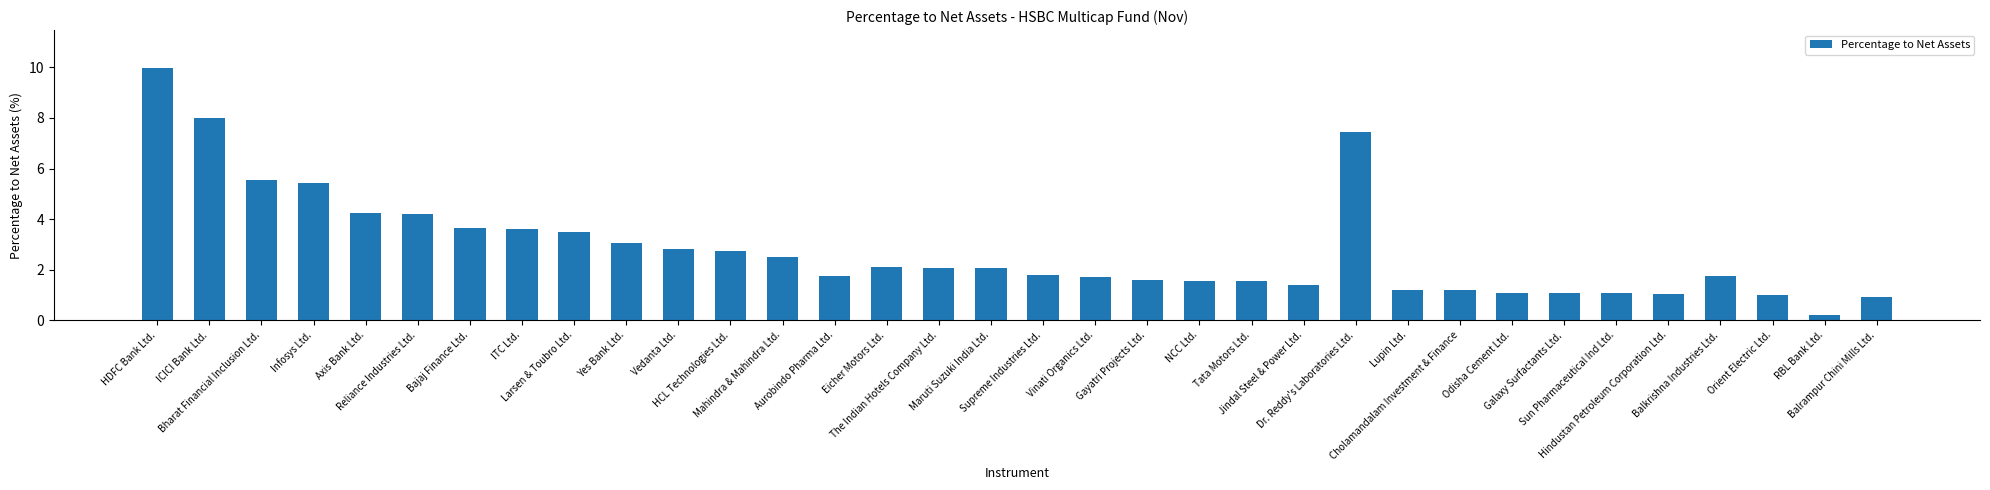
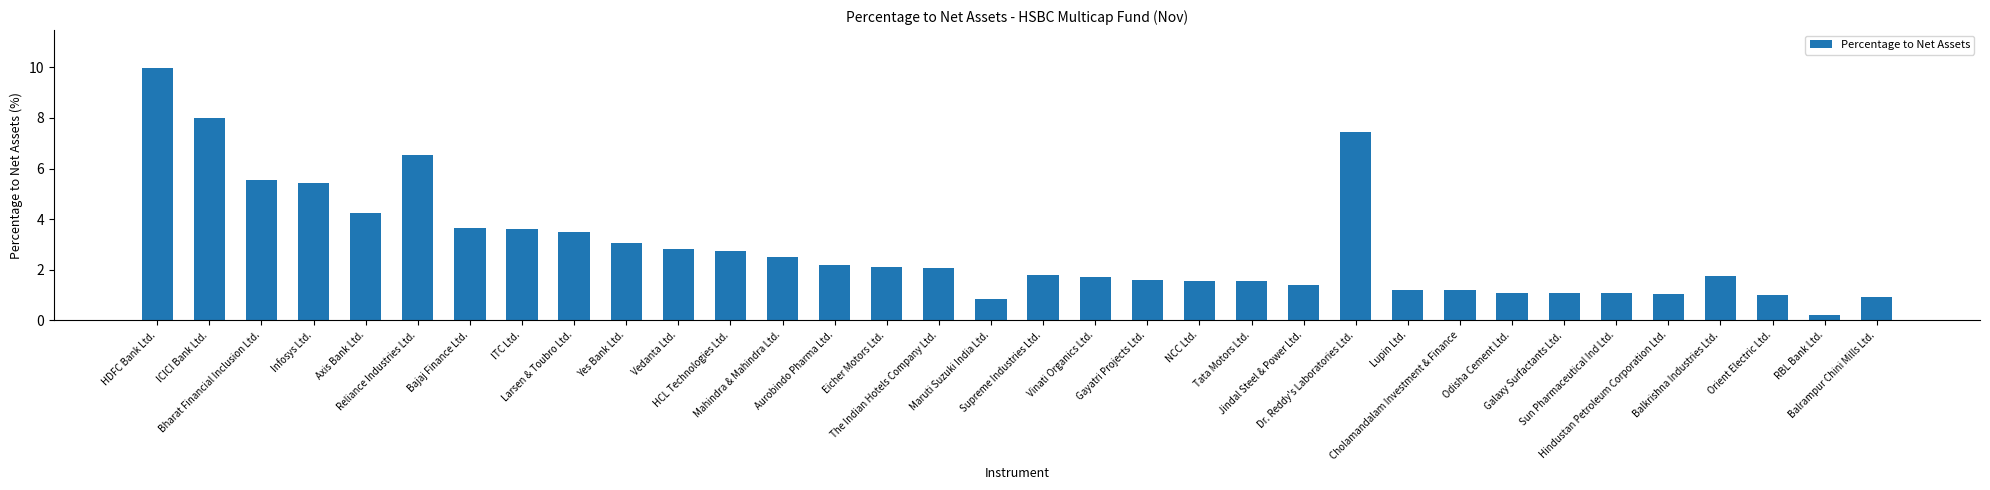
Reliance Industries Ltd.: 4.2 -> 6.6
Aurobindo Pharma Ltd.: 1.7 -> 2.2
Maruti Suzuki India Ltd.: 2.1 -> 0.8
